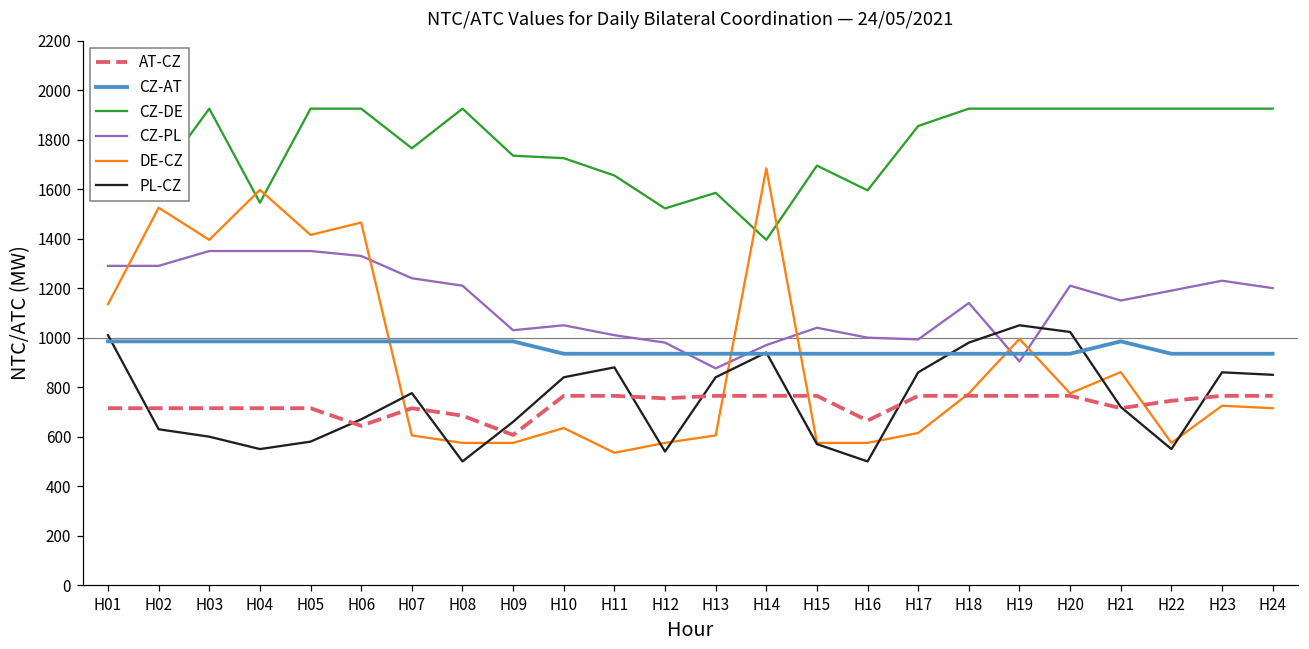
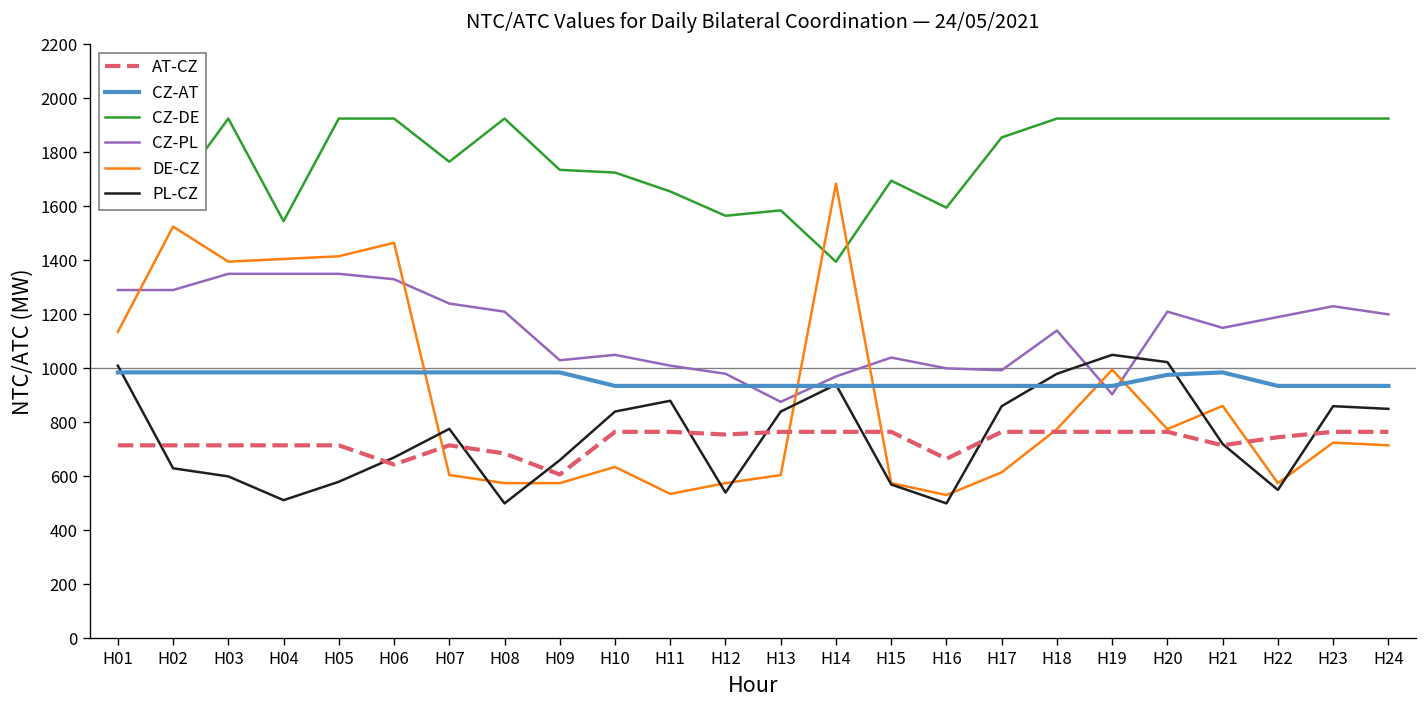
DE-CZ, H04: 1600 -> 1410
PL-CZ, H04: 550 -> 510
CZ-DE, H12: 1520 -> 1570
DE-CZ, H16: 580 -> 530
CZ-AT, H20: 940 -> 980
